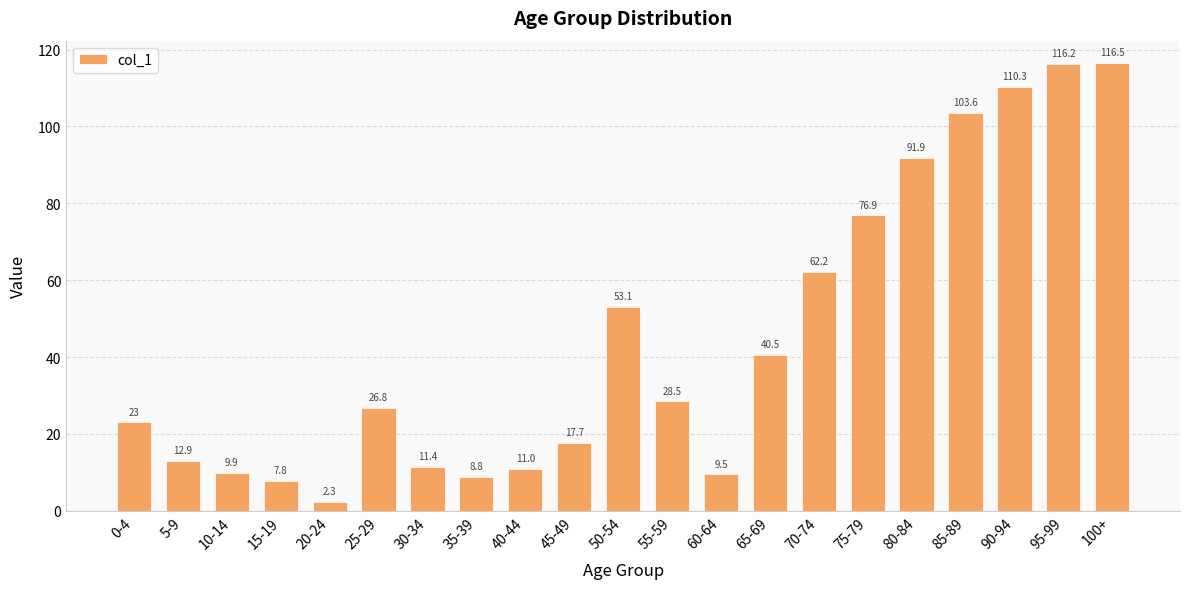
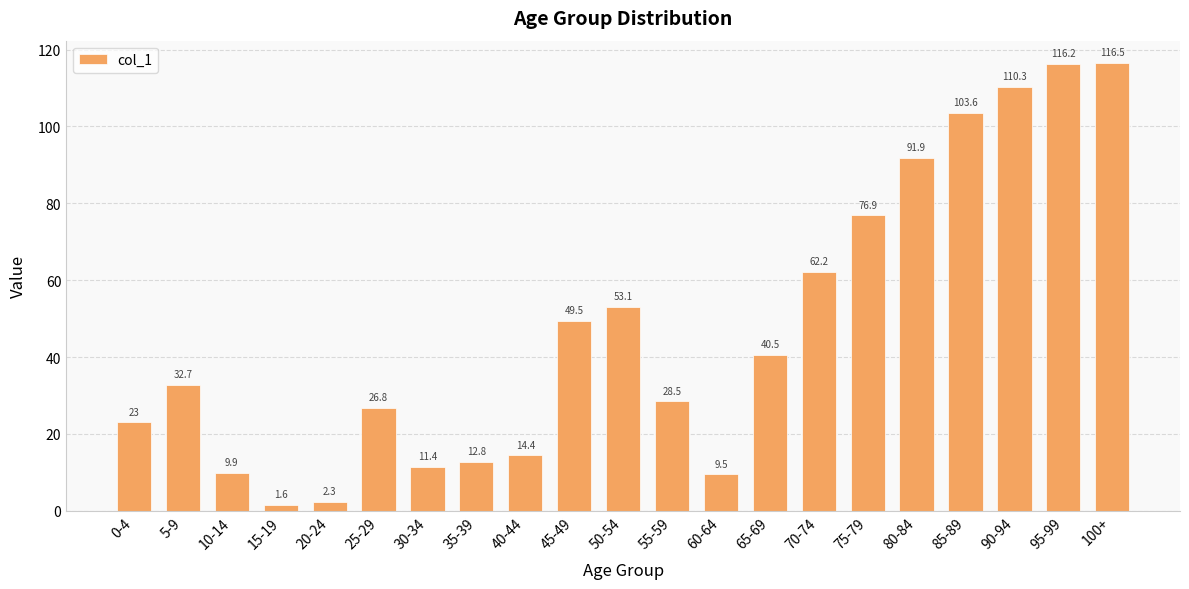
5-9: 12.9 -> 32.7
15-19: 7.8 -> 1.6
35-39: 8.8 -> 12.8
40-44: 11.0 -> 14.4
45-49: 17.7 -> 49.5
